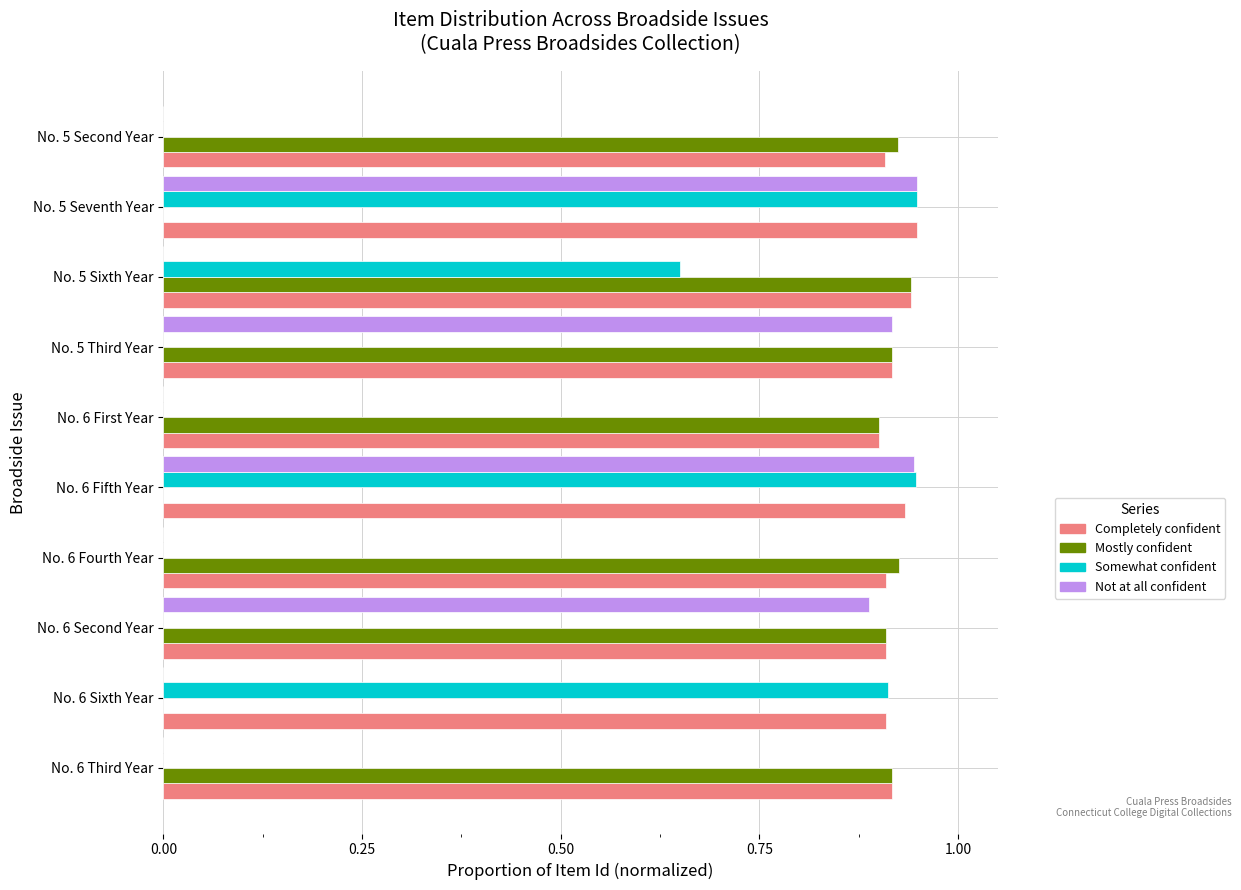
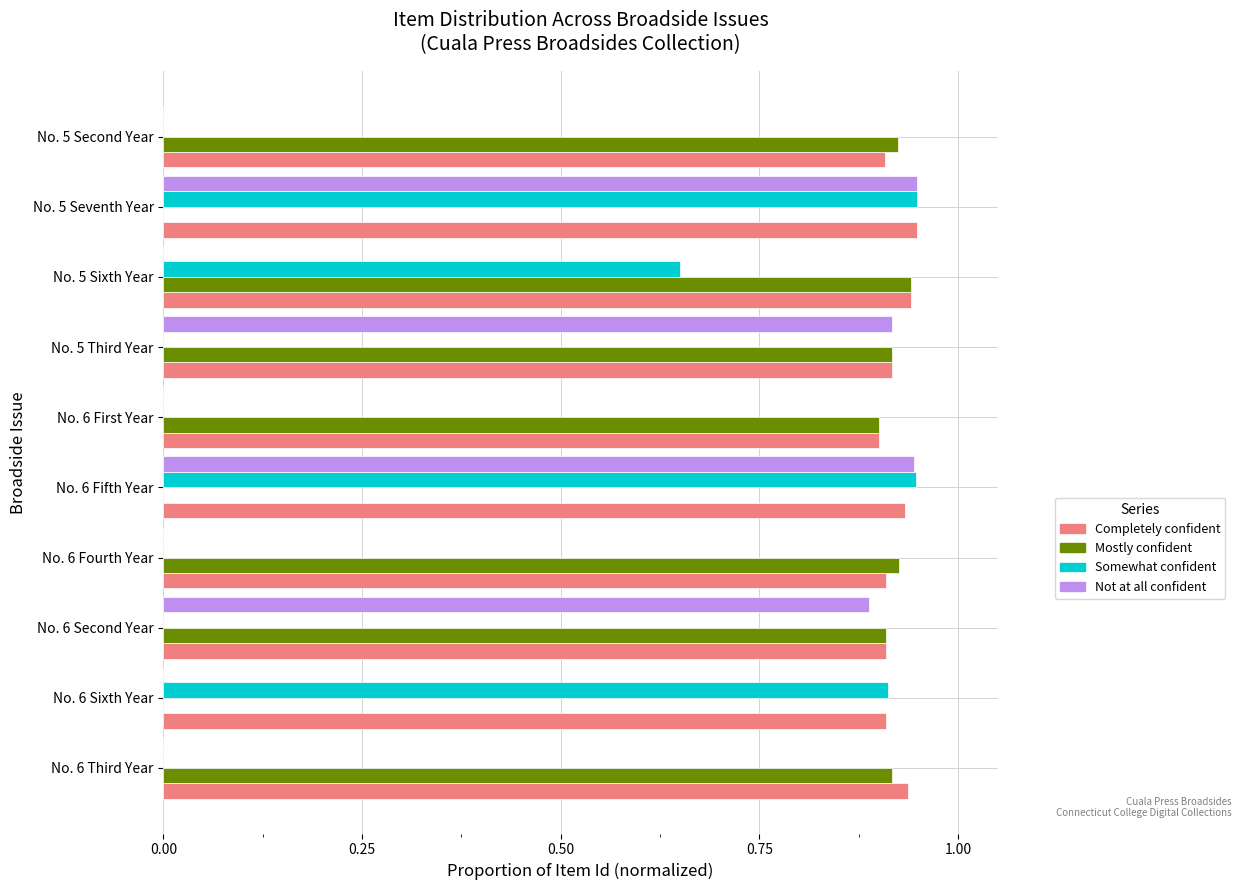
Completely confident, No. 6 Third Year: 0.92 -> 0.94
